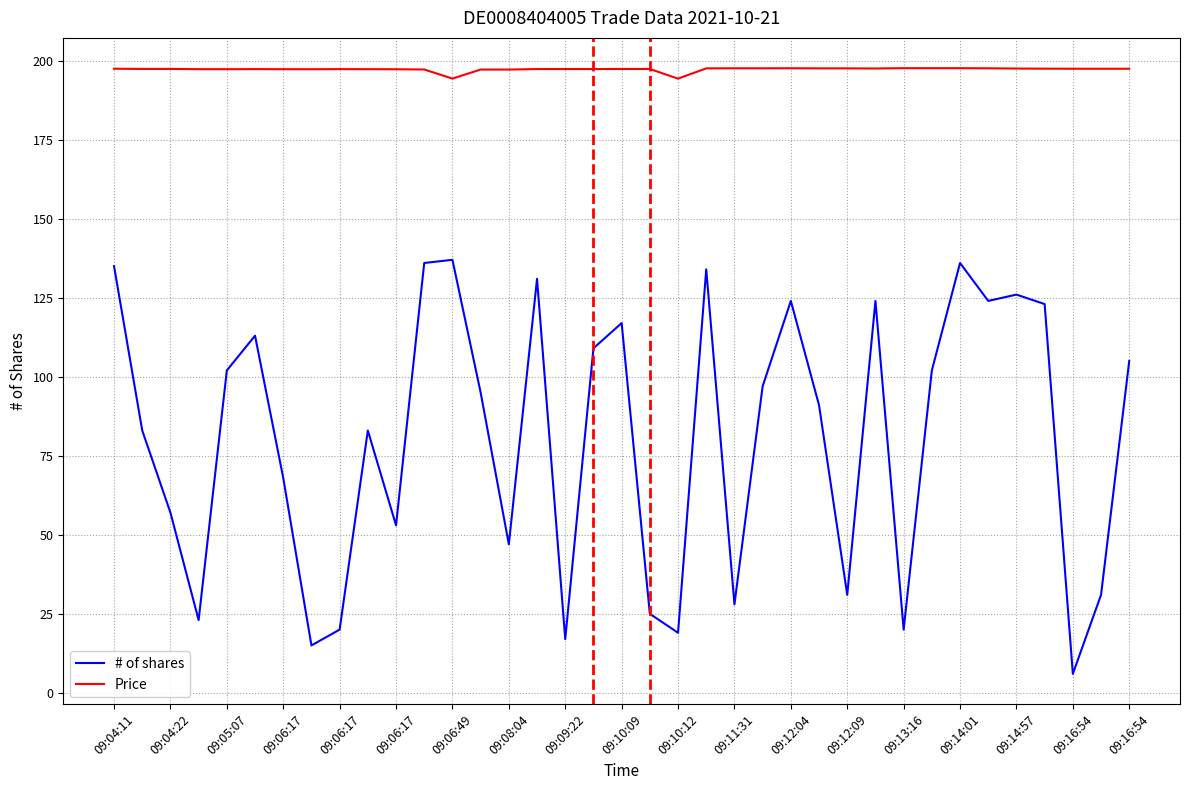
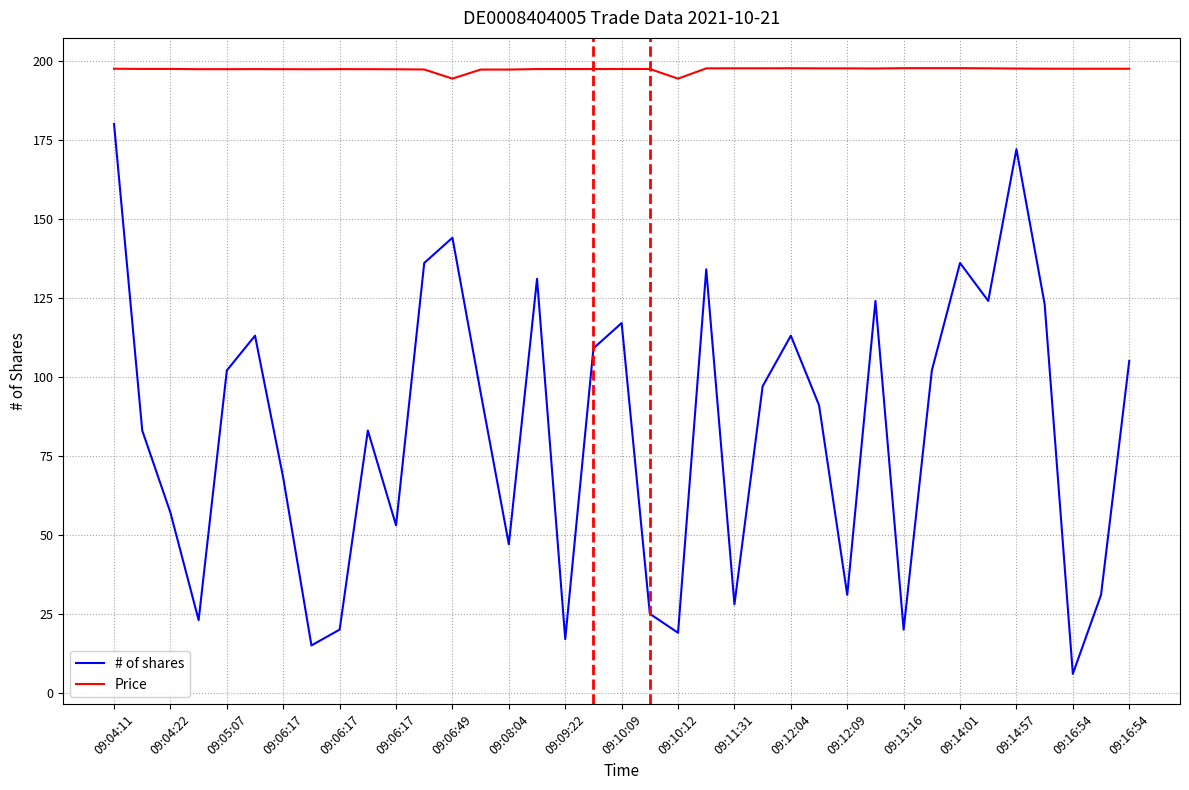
# of shares, 09:04:11: 135 -> 180
# of shares, 09:06:49: 137 -> 144
# of shares, 09:12:04: 124 -> 113
# of shares, 09:14:57: 126 -> 172
